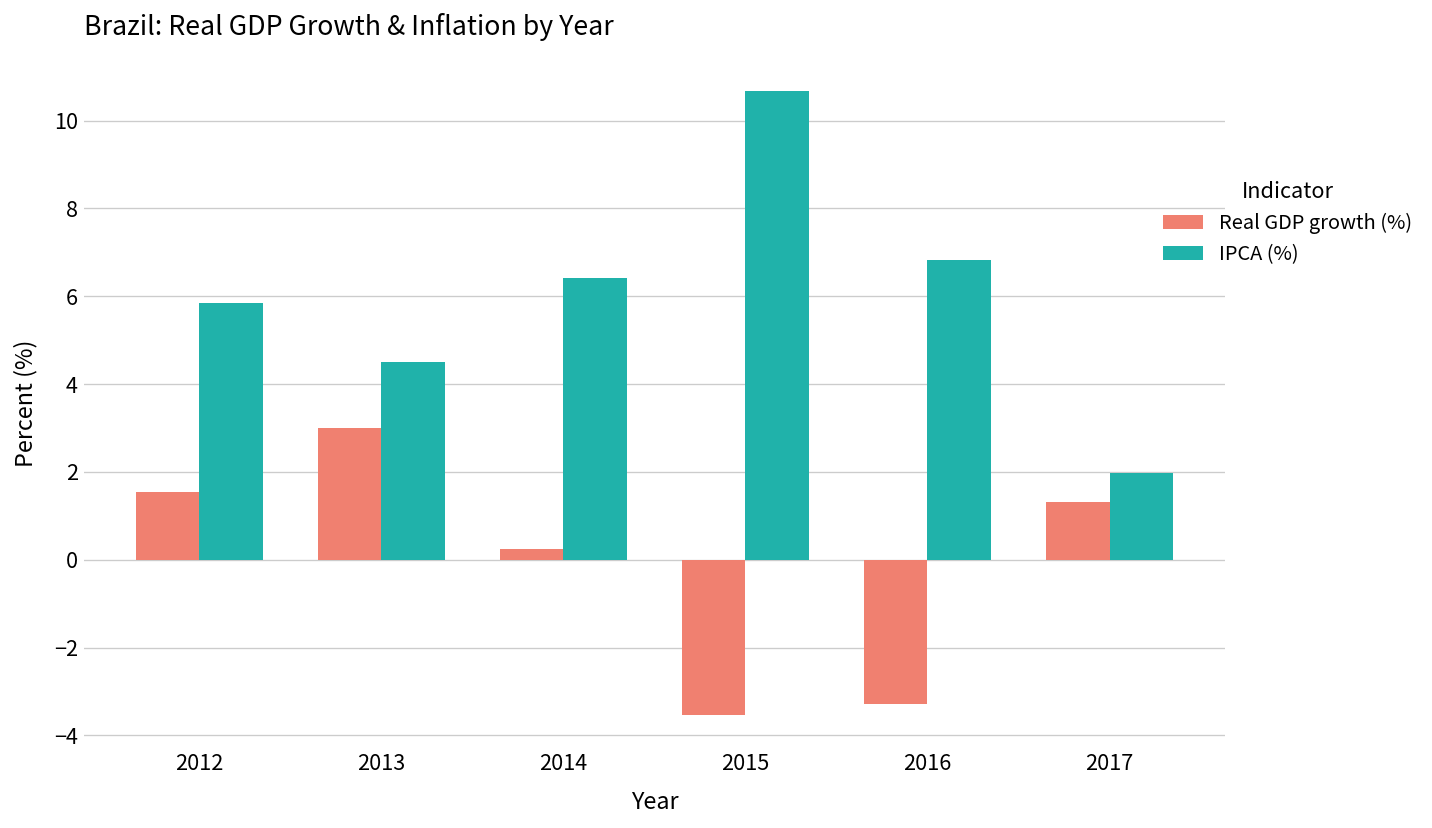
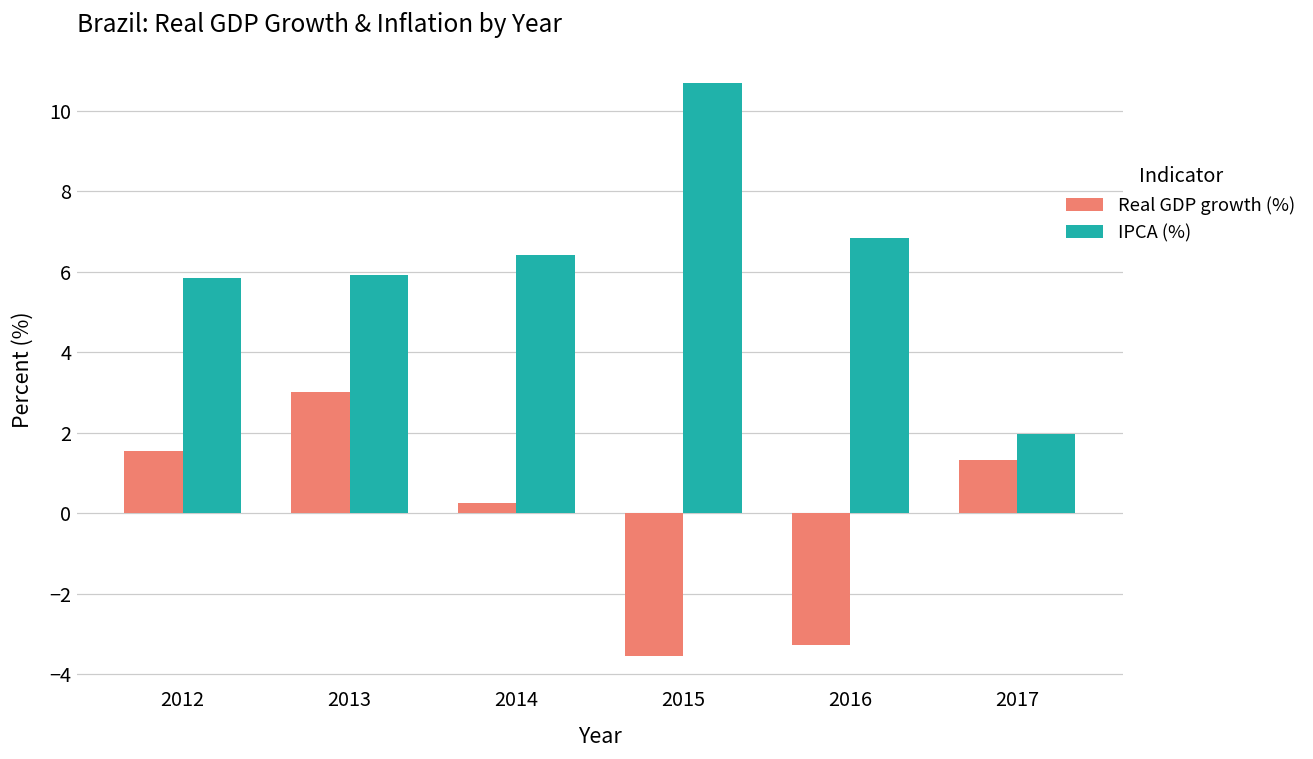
IPCA (%), 2013: 4.5 -> 5.9
